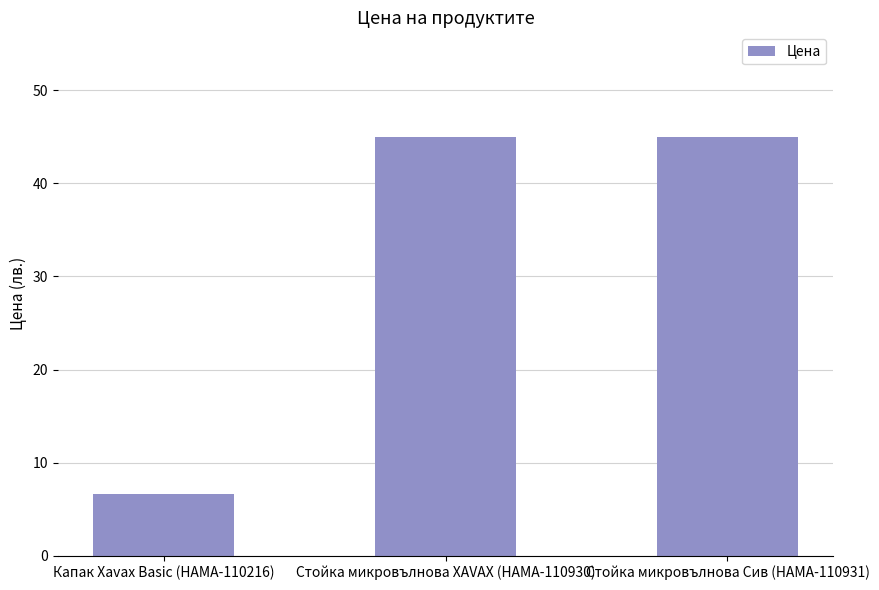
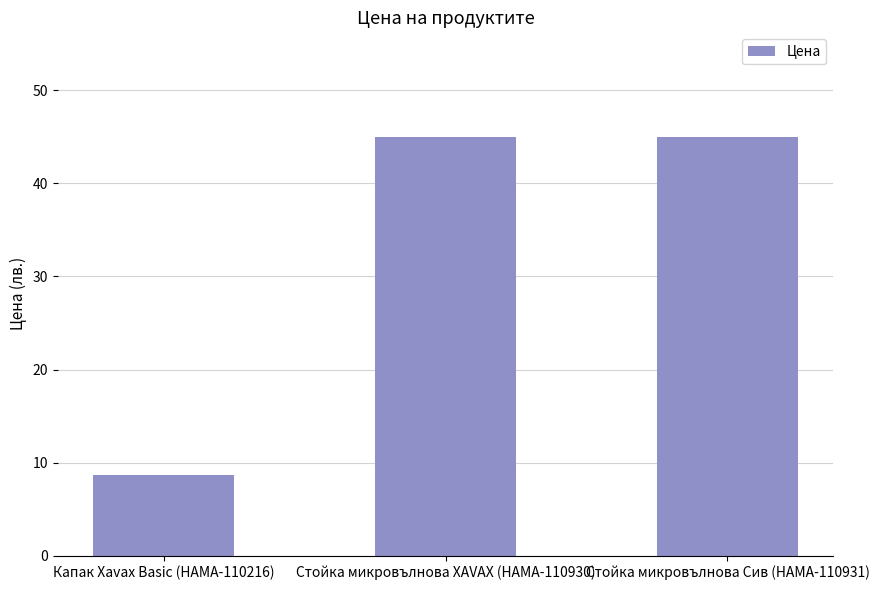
Капак Xavax Basic (HAMA-110216): 7 -> 9
